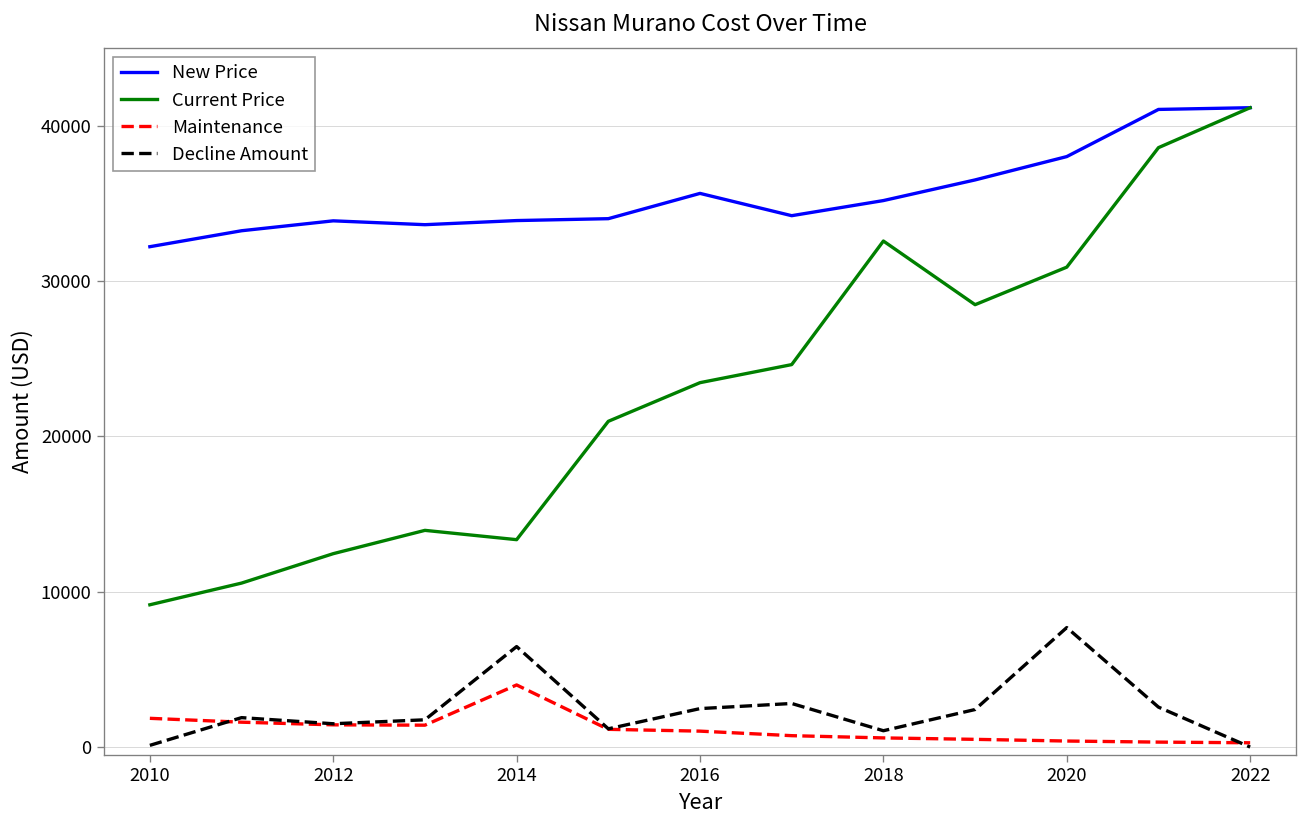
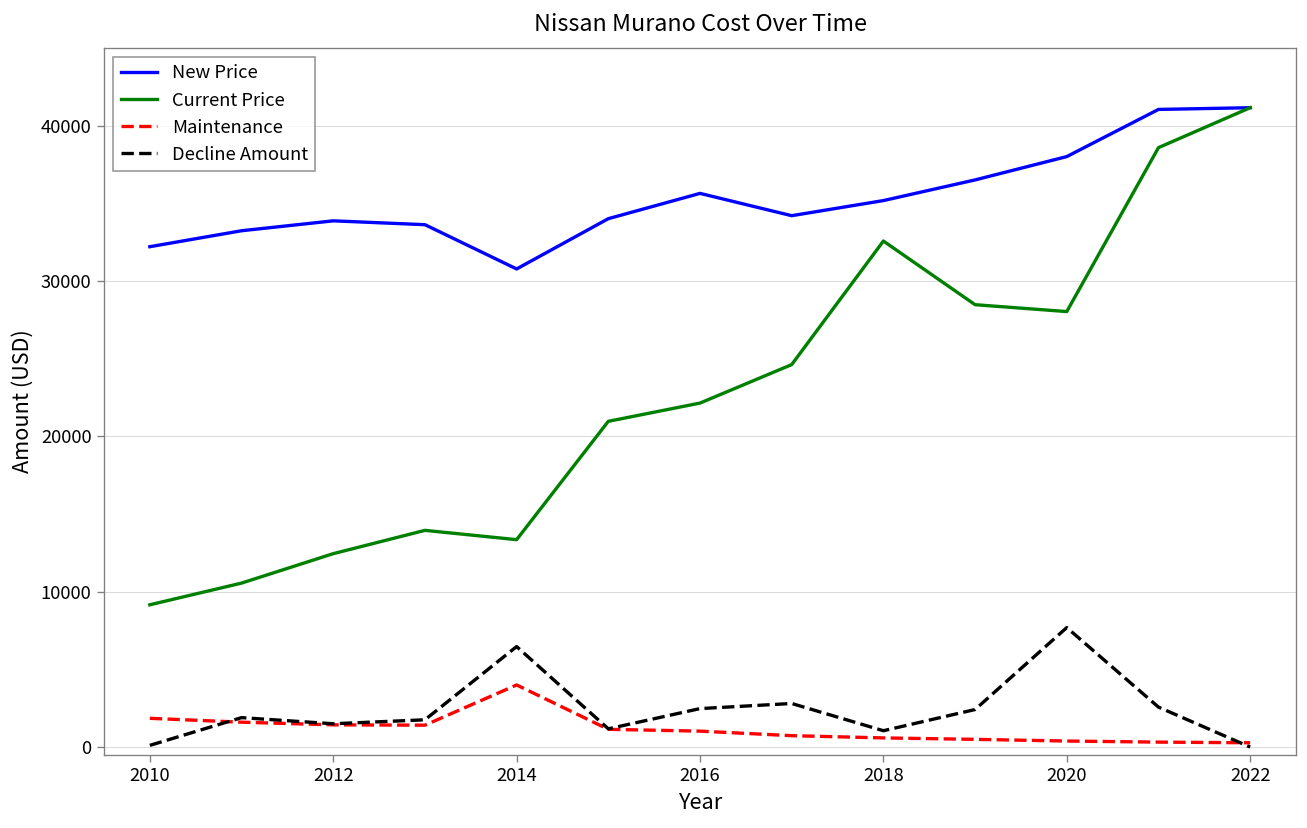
New Price, 2014: 33900 -> 30800
Current Price, 2016: 23500 -> 22100
Current Price, 2020: 30900 -> 28000
